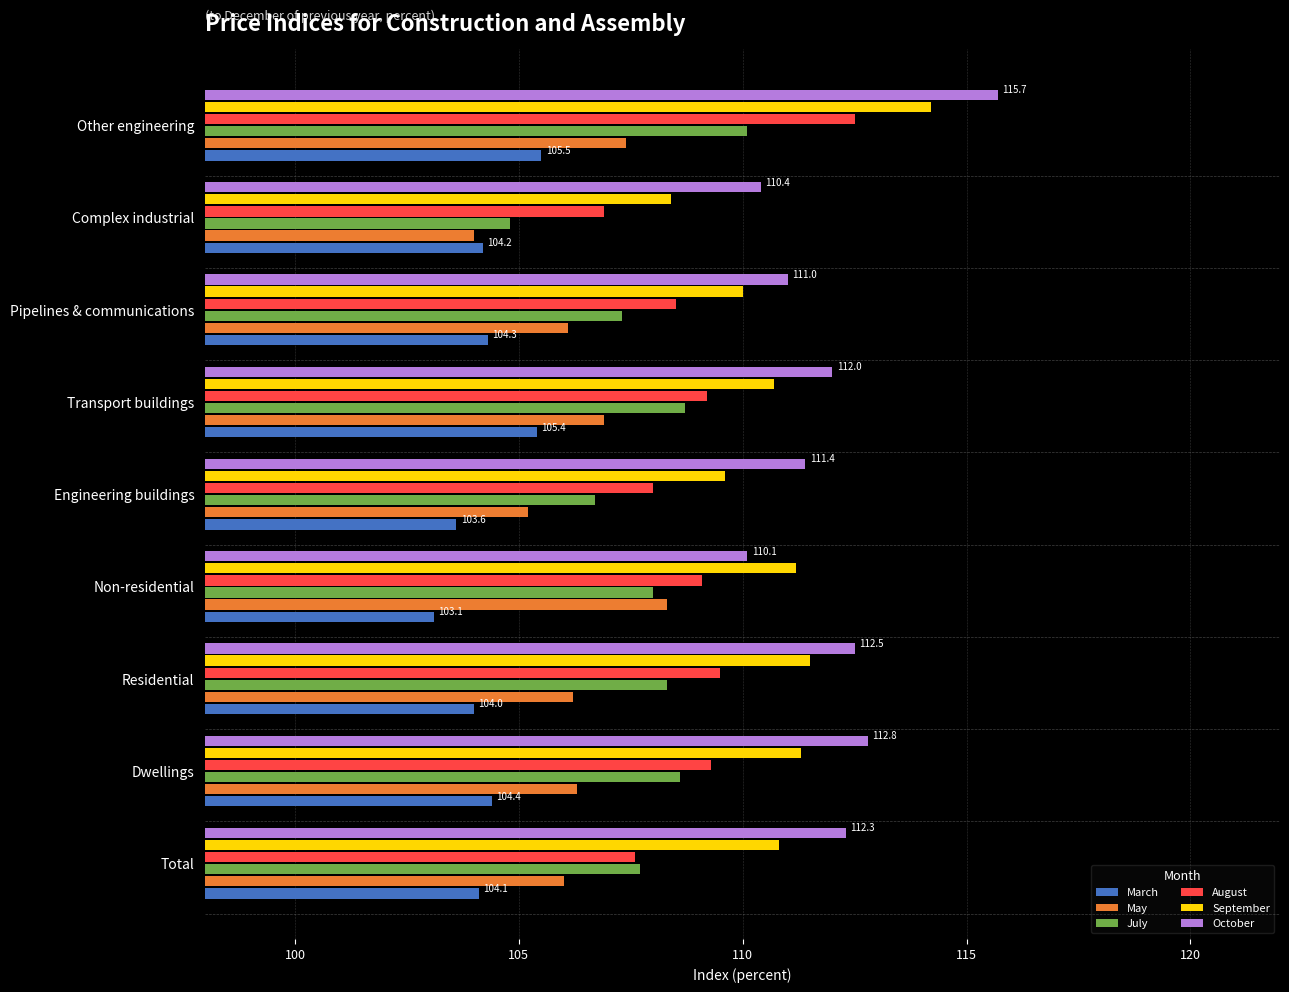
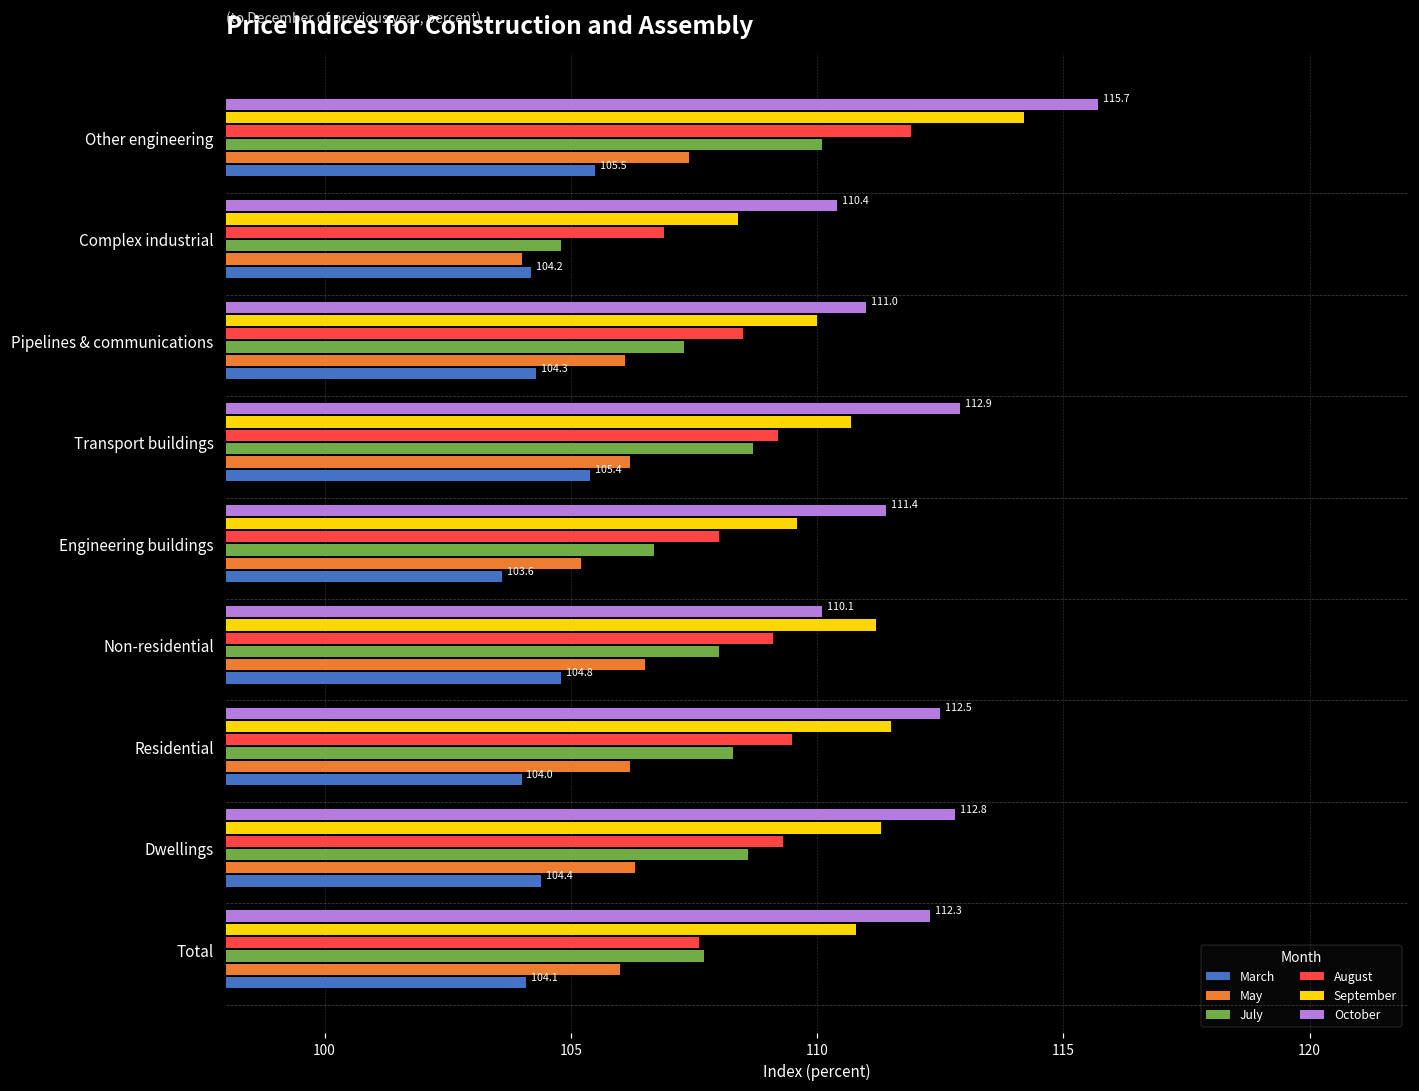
August, Other engineering: 112.5 -> 111.9
October, Transport buildings: 112.0 -> 112.9
May, Transport buildings: 106.9 -> 106.2
May, Non-residential: 108.3 -> 106.5
March, Non-residential: 103.1 -> 104.8
